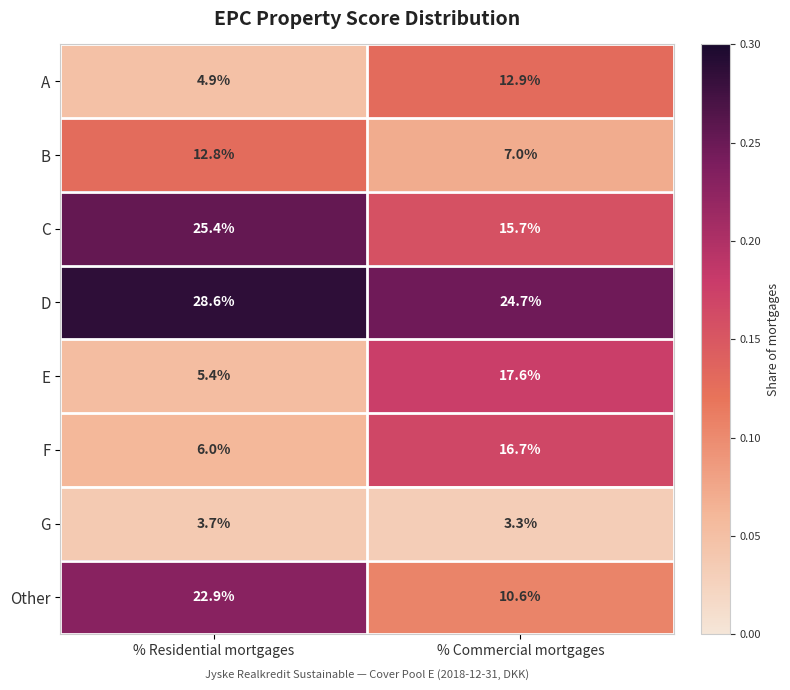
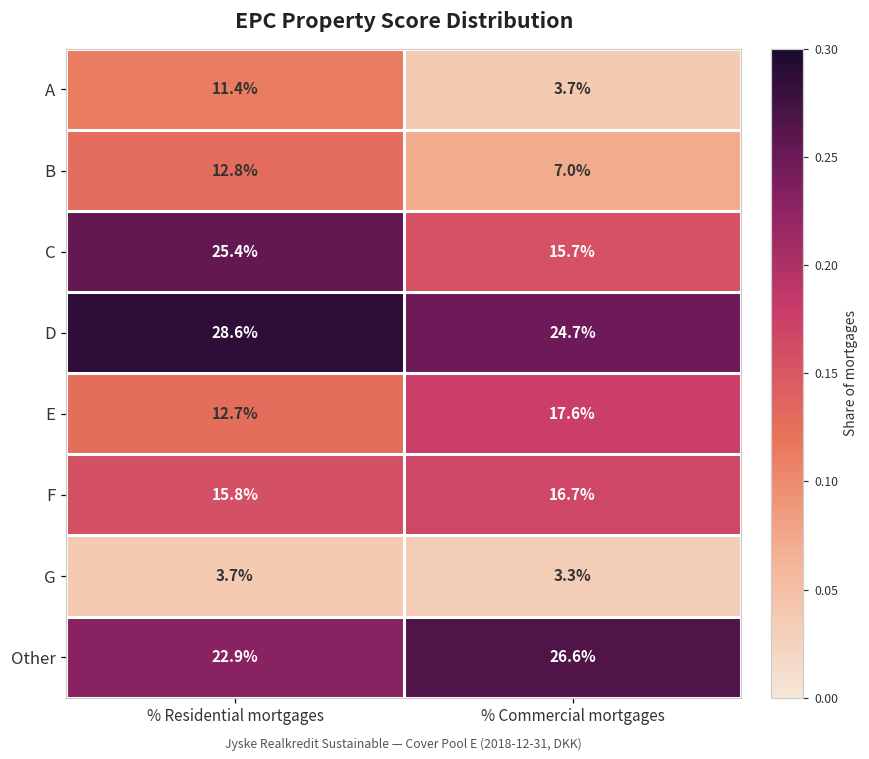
A, % Residential mortgages: 4.9% -> 11.4%
A, % Commercial mortgages: 12.9% -> 3.7%
E, % Residential mortgages: 5.4% -> 12.7%
F, % Residential mortgages: 6.0% -> 15.8%
Other, % Commercial mortgages: 10.6% -> 26.6%
